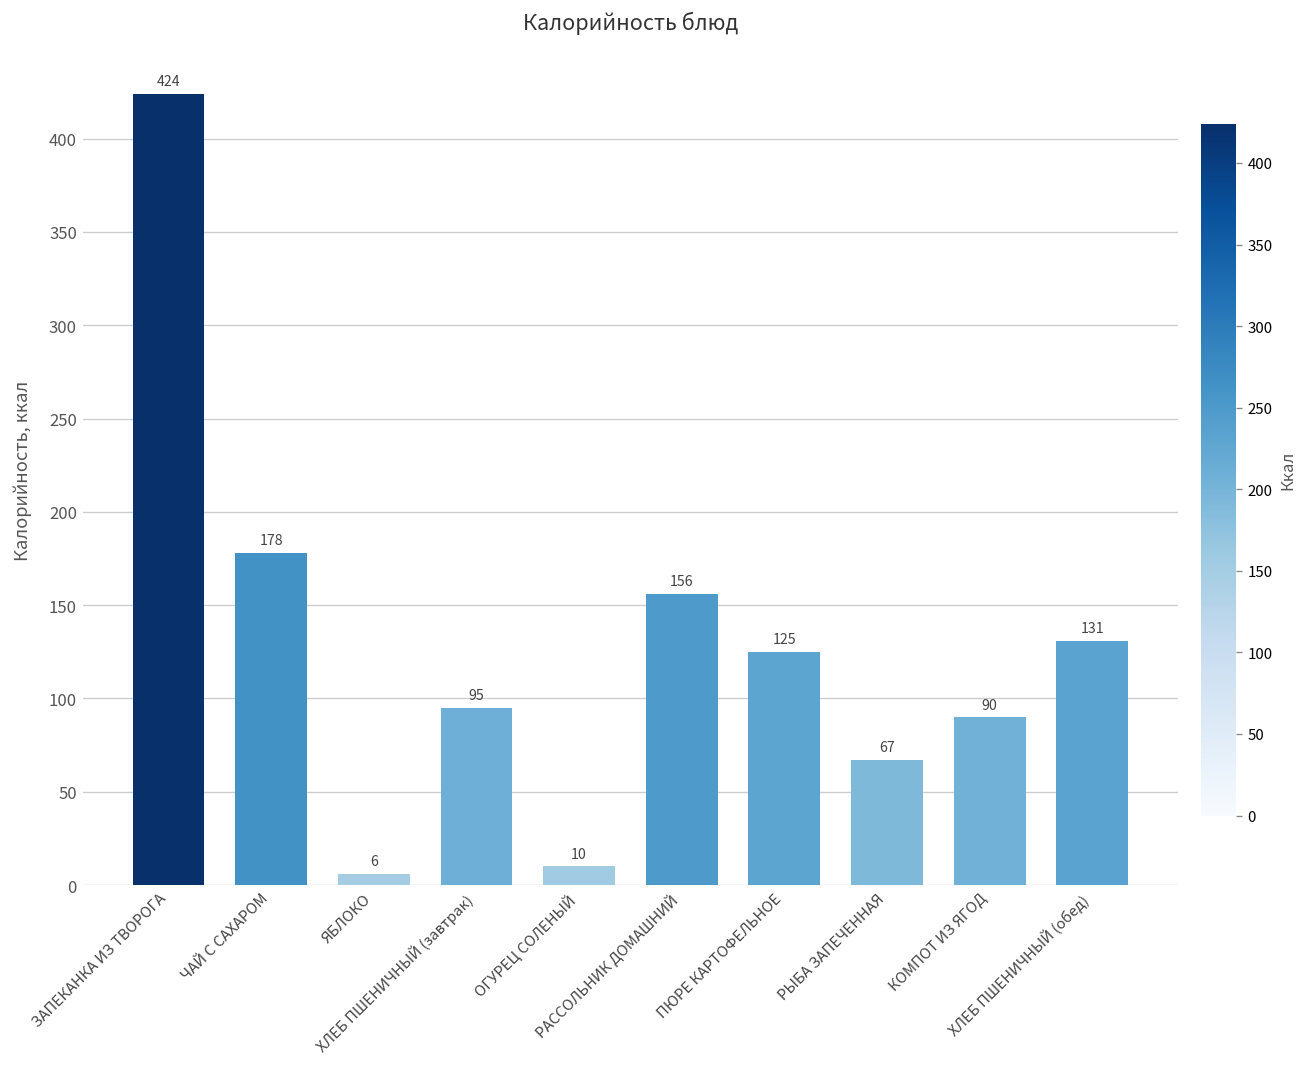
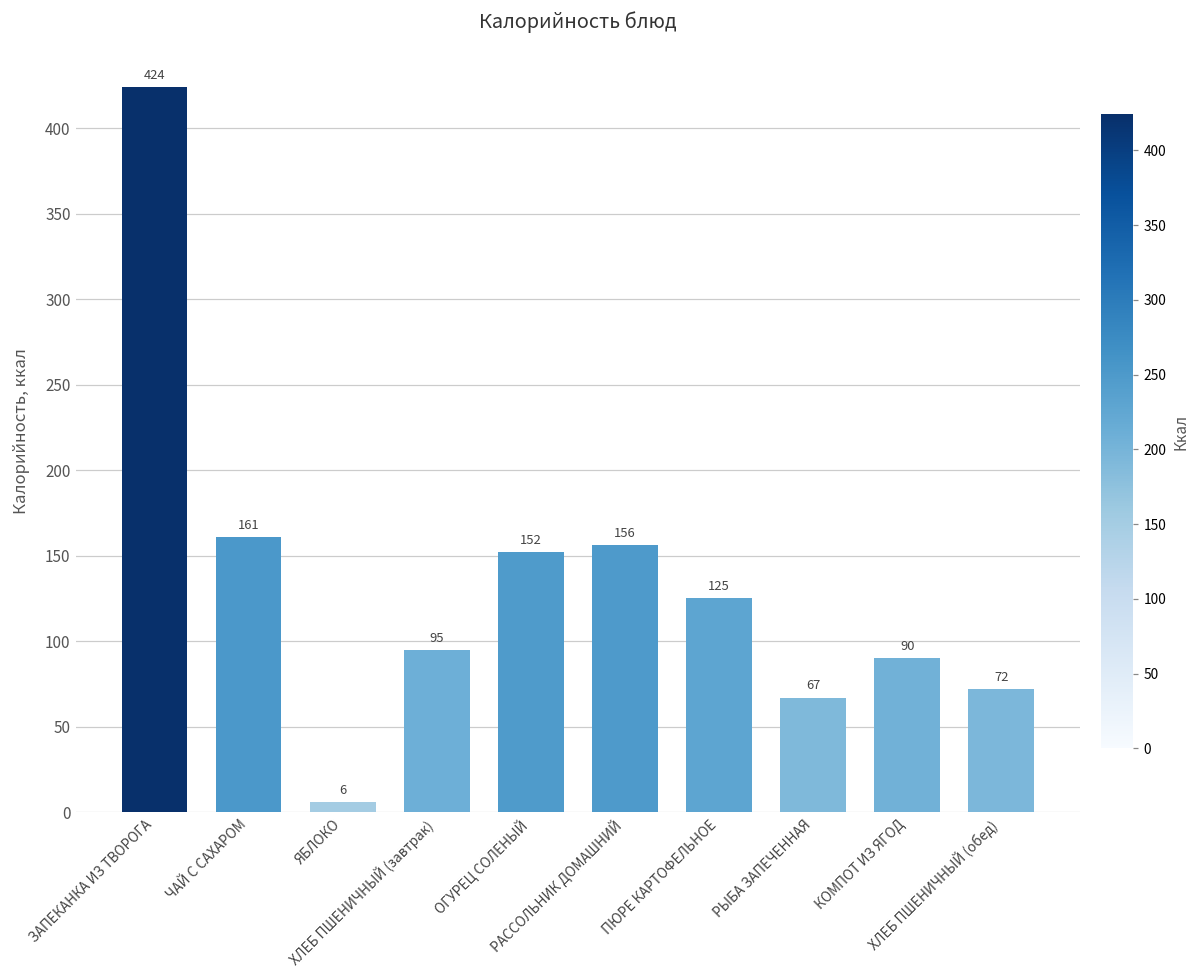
ЧАЙ С САХАРОМ: 178 -> 161
ОГУРЕЦ СОЛЕНЫЙ: 10 -> 152
ХЛЕБ ПШЕНИЧНЫЙ (обед): 131 -> 72
